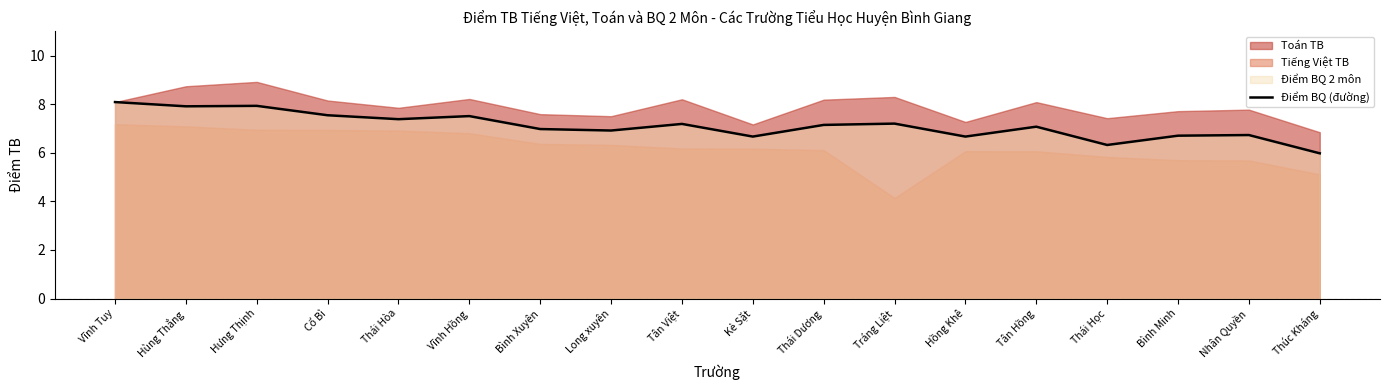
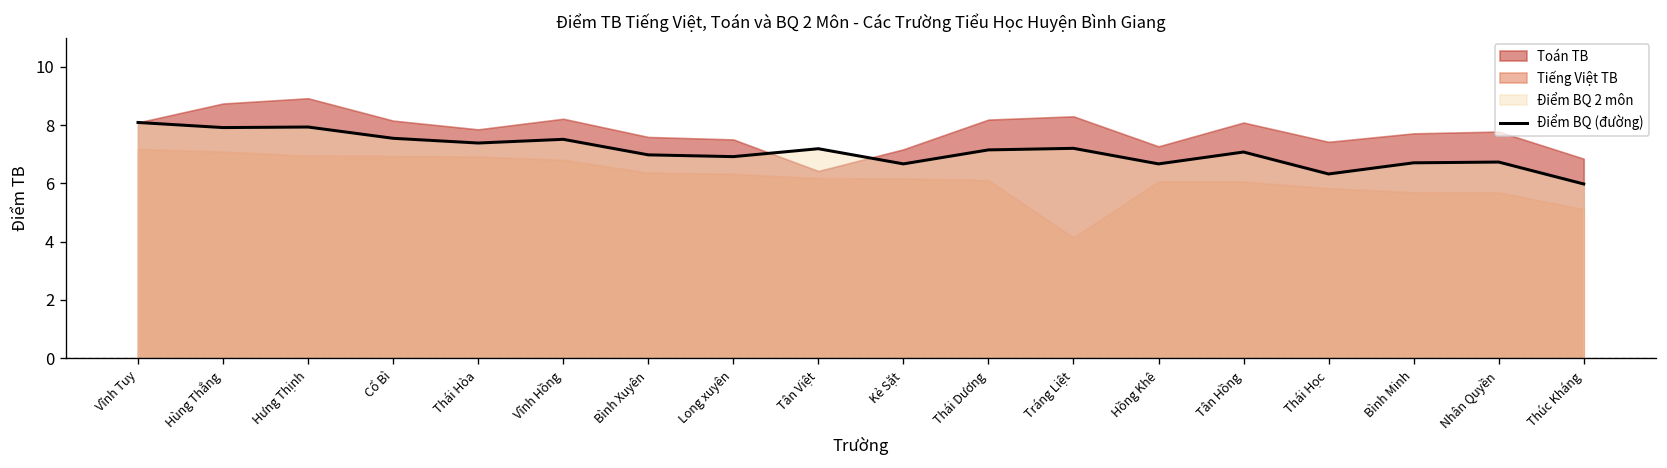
Toán TB, Tân Việt: 8.2 -> 6.4
